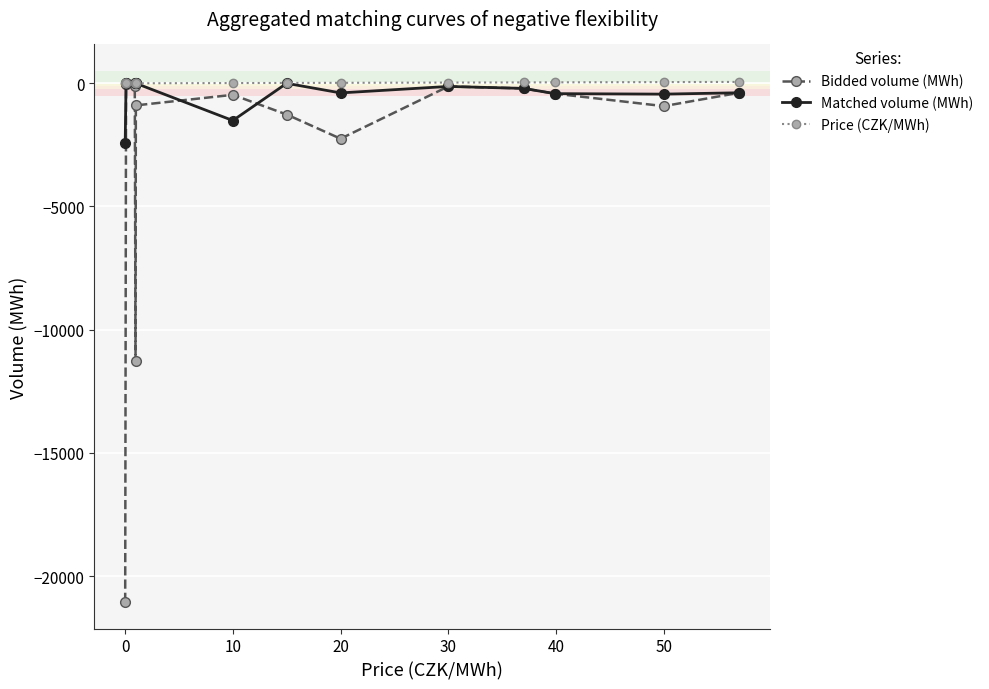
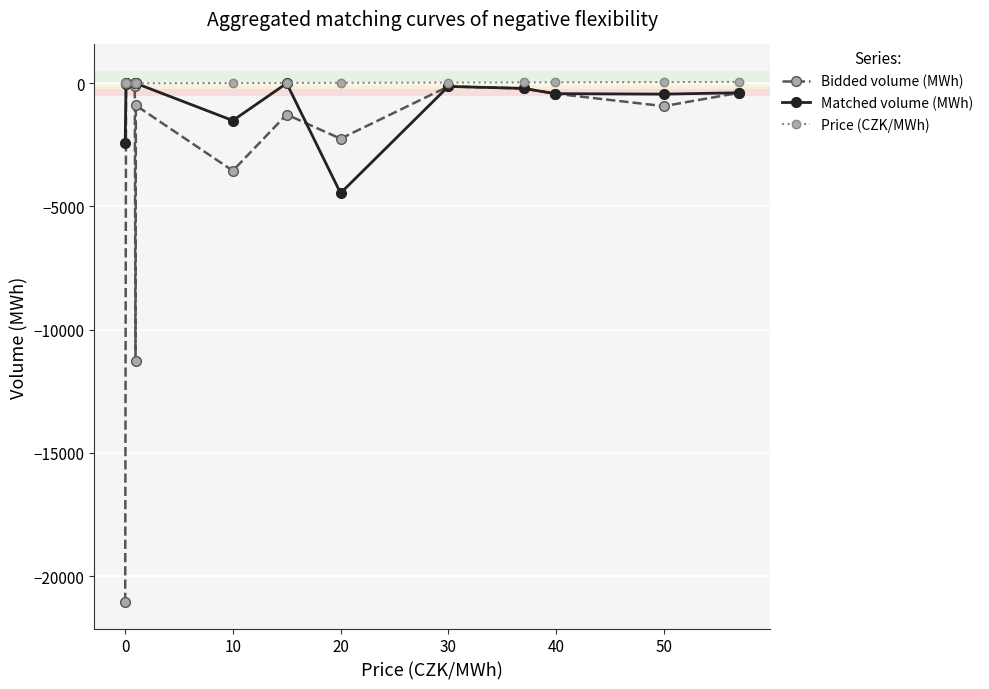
Bidded volume (MWh), 10: -500 -> -3500
Matched volume (MWh), 20: -400 -> -4500
